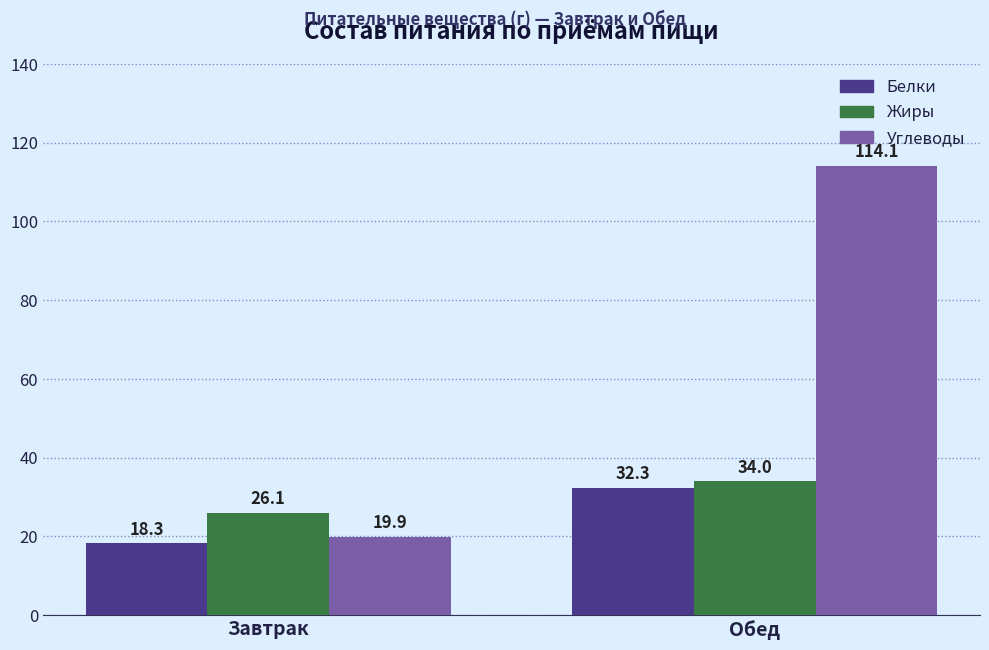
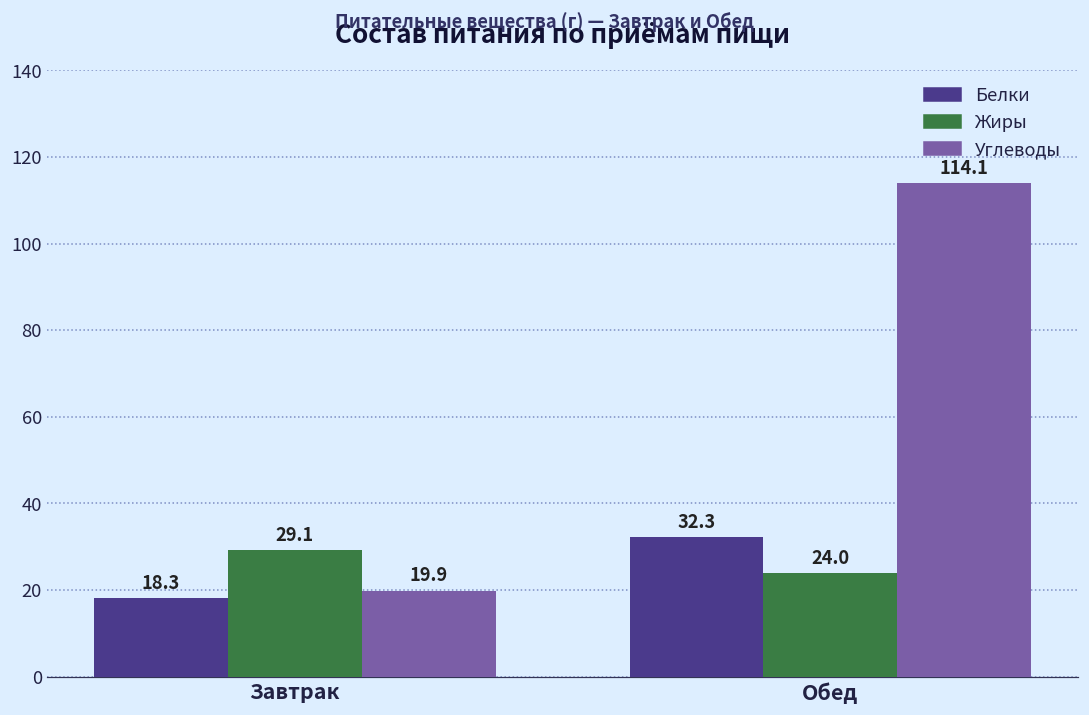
Жиры, Завтрак: 26.1 -> 29.1
Жиры, Обед: 34.0 -> 24.0
